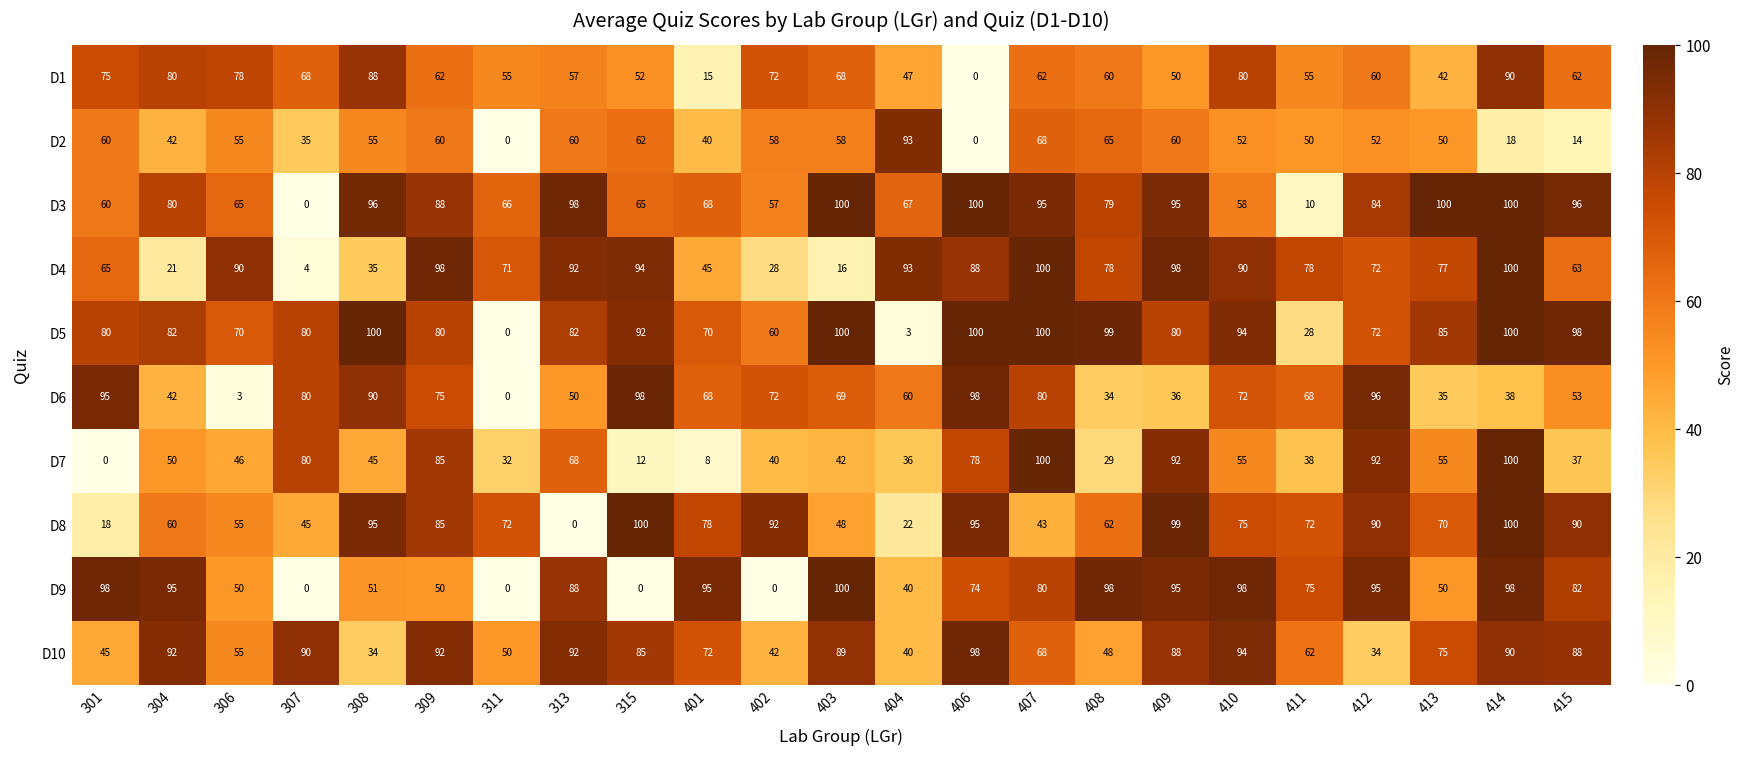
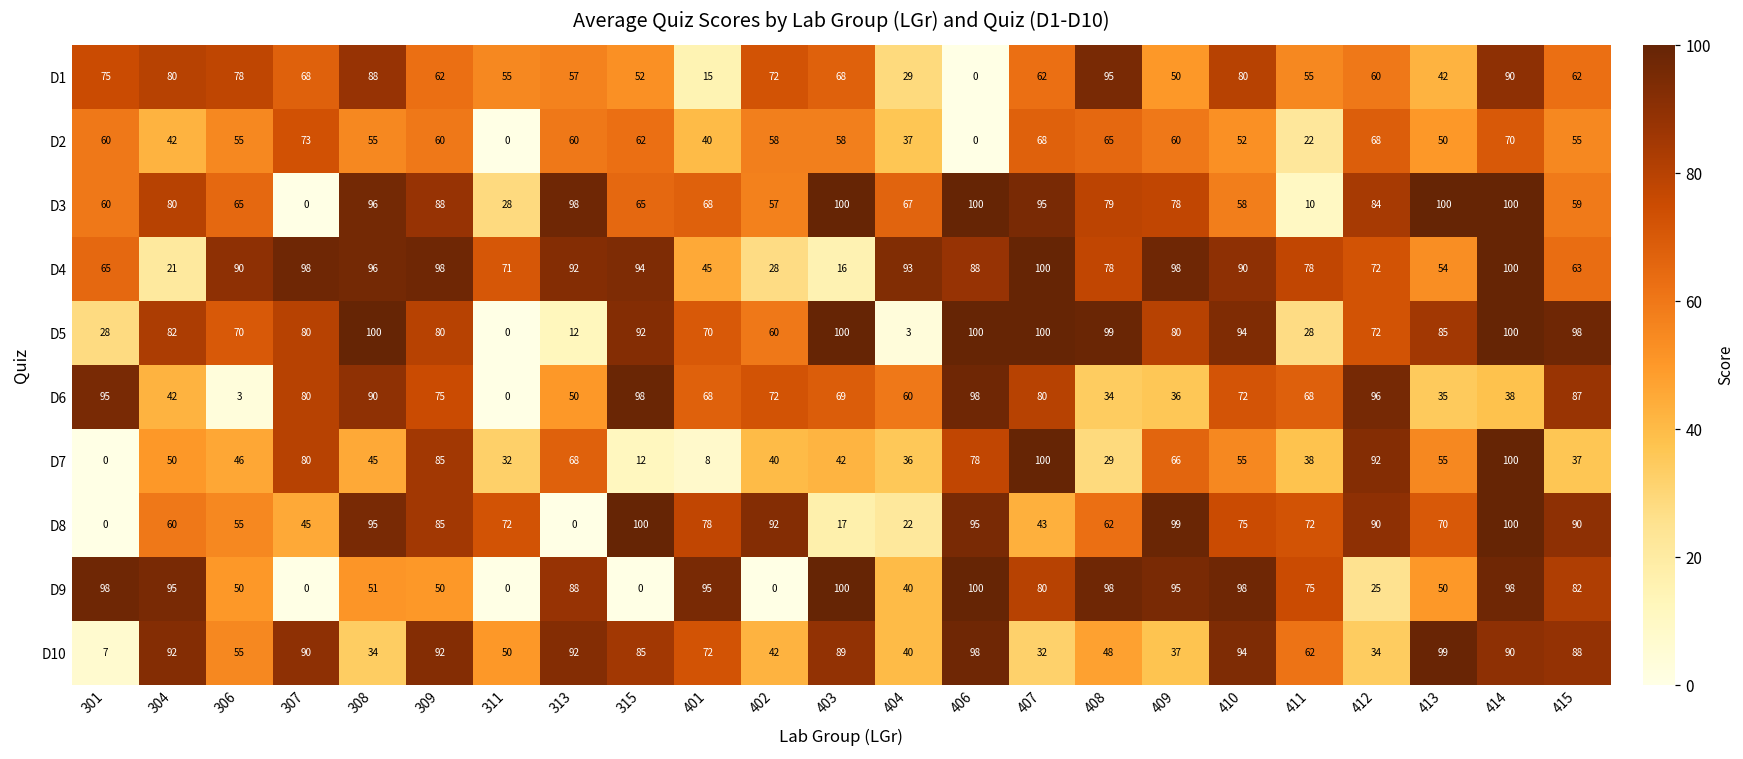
D1, 404: 47 -> 29
D1, 408: 60 -> 95
D2, 307: 35 -> 73
D2, 404: 93 -> 37
D2, 411: 50 -> 22
D2, 412: 52 -> 68
D2, 414: 18 -> 70
D2, 415: 14 -> 55
D3, 311: 66 -> 28
D3, 409: 95 -> 78
D3, 415: 96 -> 59
D4, 307: 4 -> 98
D4, 308: 35 -> 96
D4, 413: 77 -> 54
D5, 301: 80 -> 28
D5, 313: 82 -> 12
D6, 415: 53 -> 87
D7, 409: 92 -> 66
D8, 301: 18 -> 0
D8, 403: 48 -> 17
D9, 406: 74 -> 100
D9, 412: 95 -> 25
D10, 301: 45 -> 7
D10, 407: 68 -> 32
D10, 409: 88 -> 37
D10, 413: 75 -> 99
